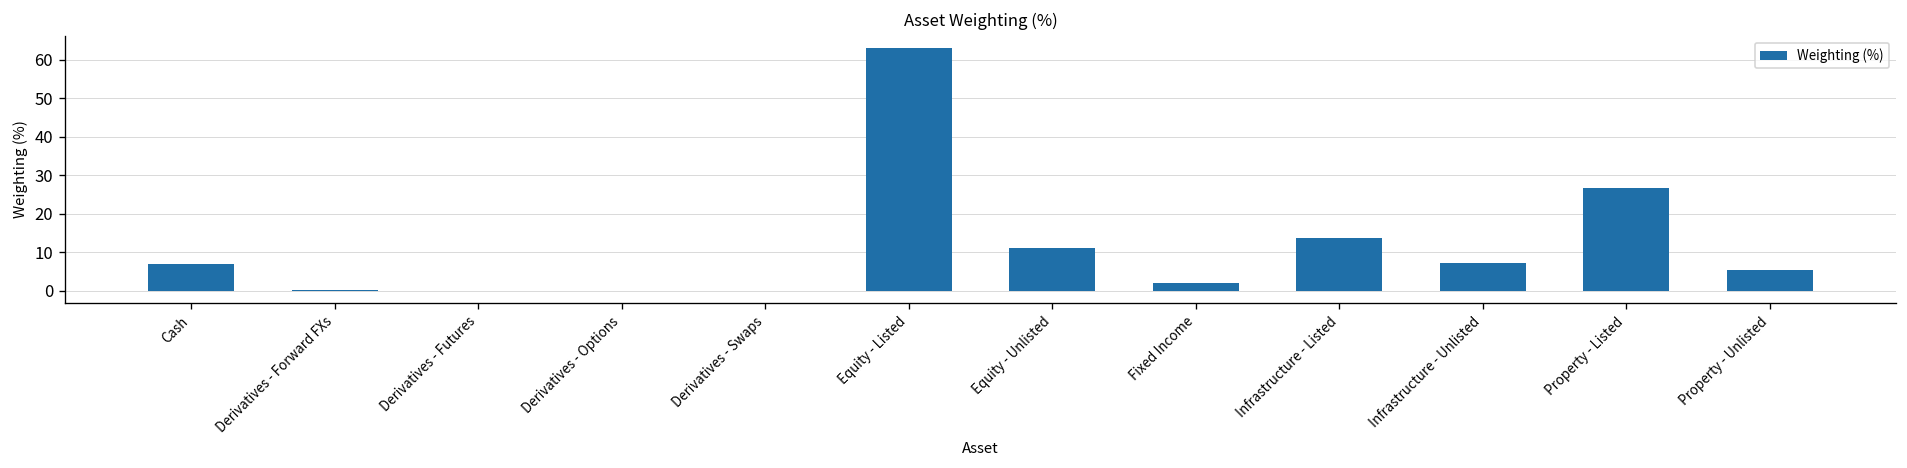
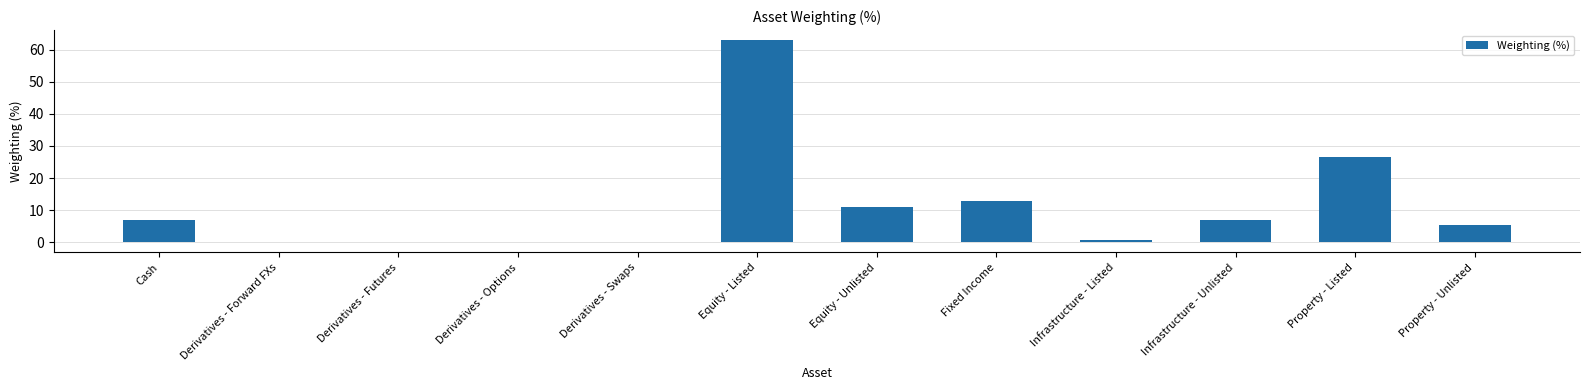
Fixed Income: 2 -> 13
Infrastructure - Listed: 14 -> 1
